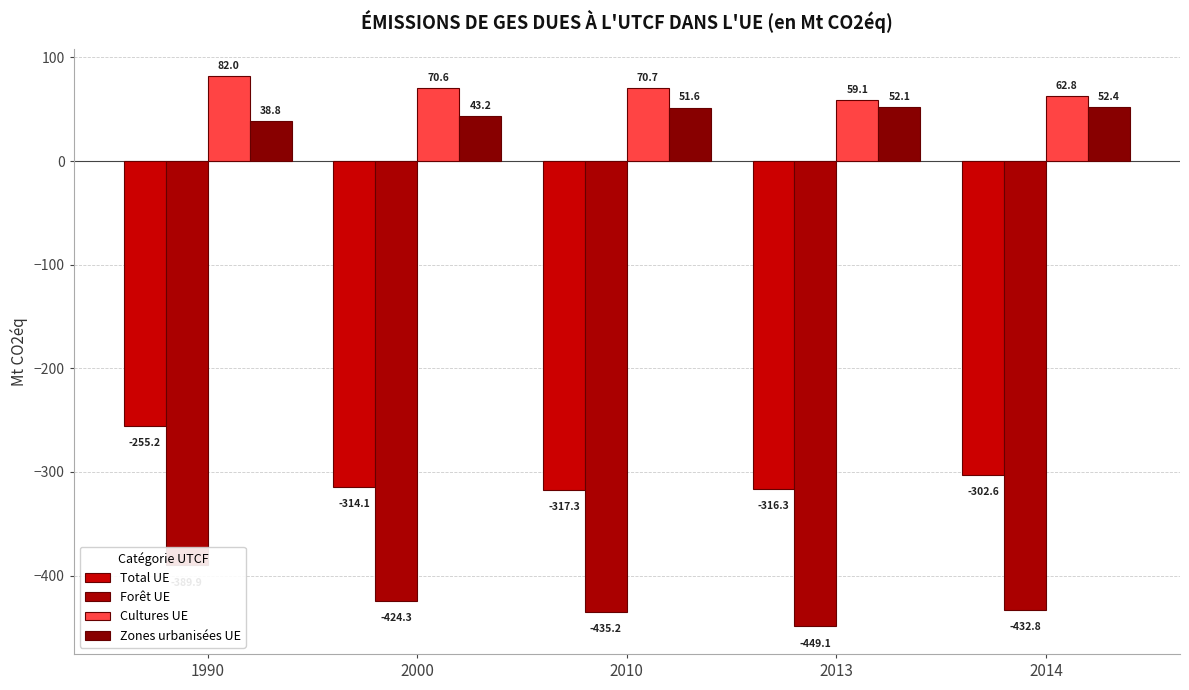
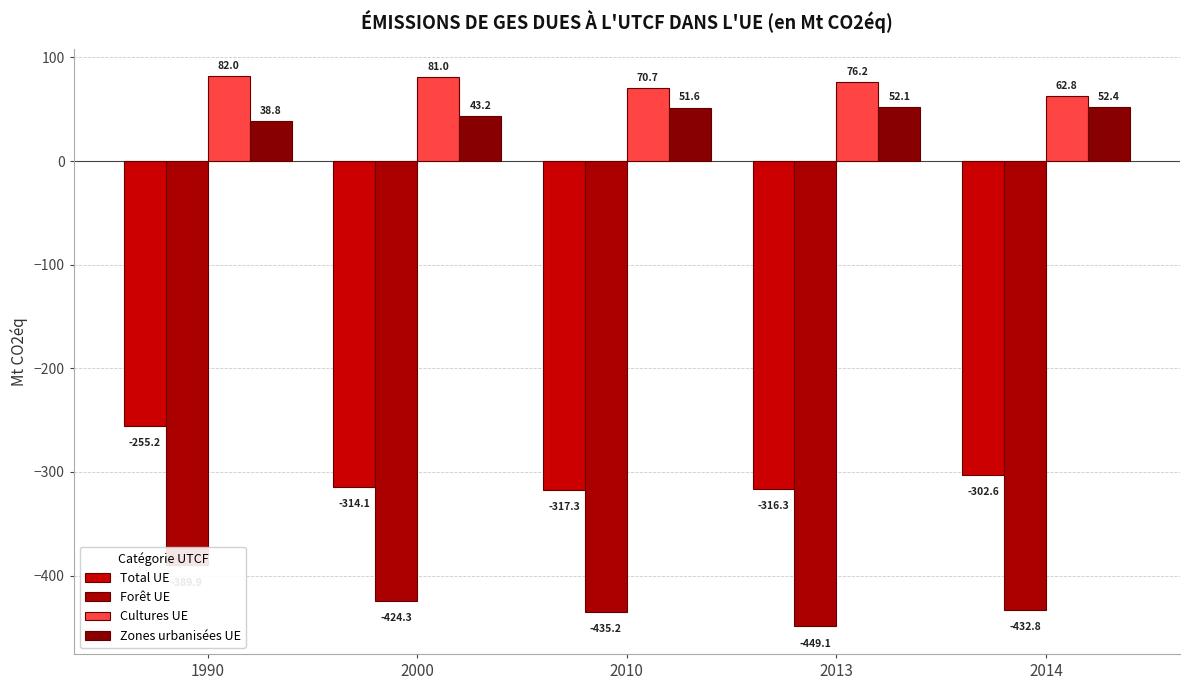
Cultures UE, 2000: 70.6 -> 81.0
Cultures UE, 2013: 59.1 -> 76.2
